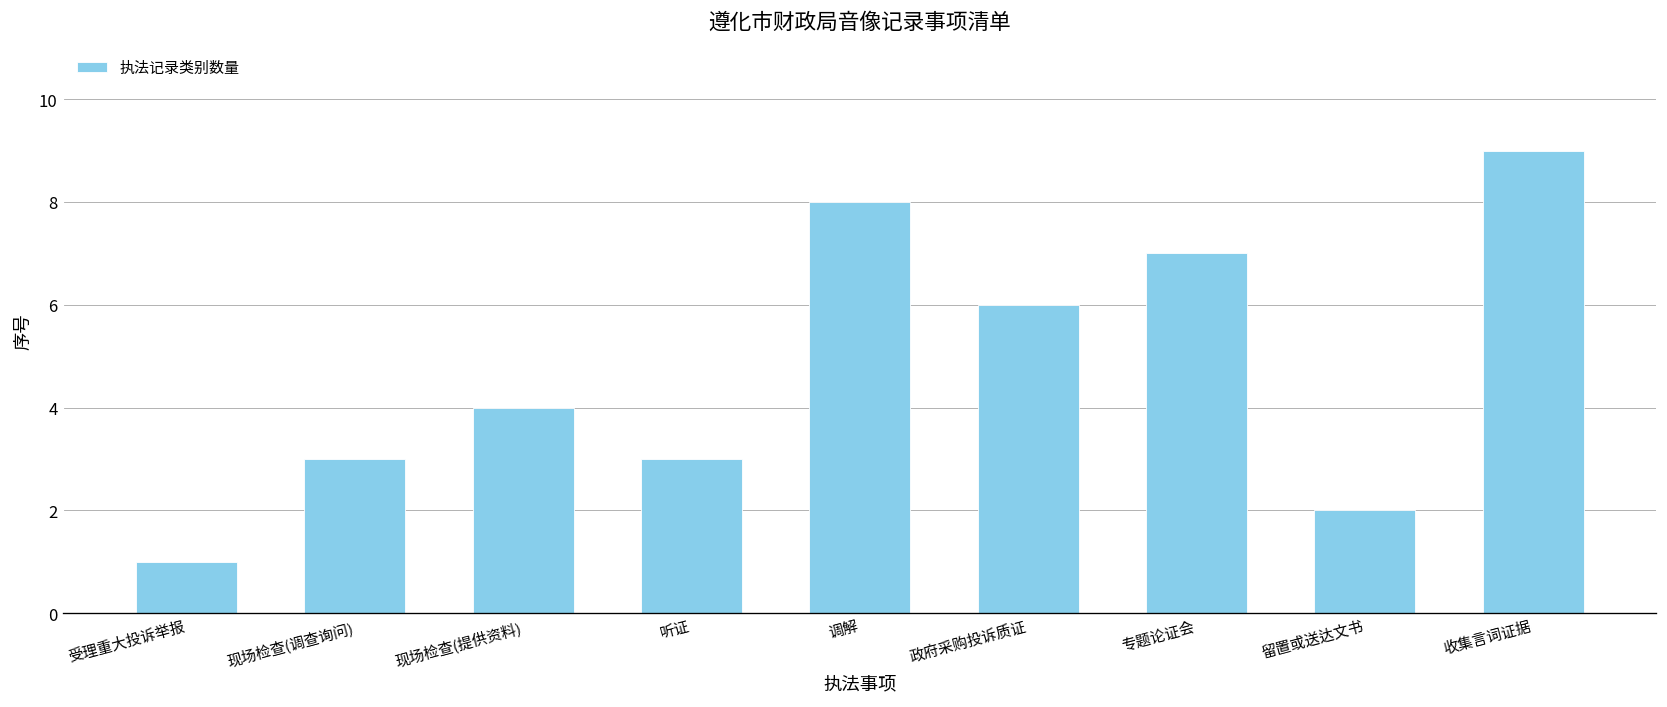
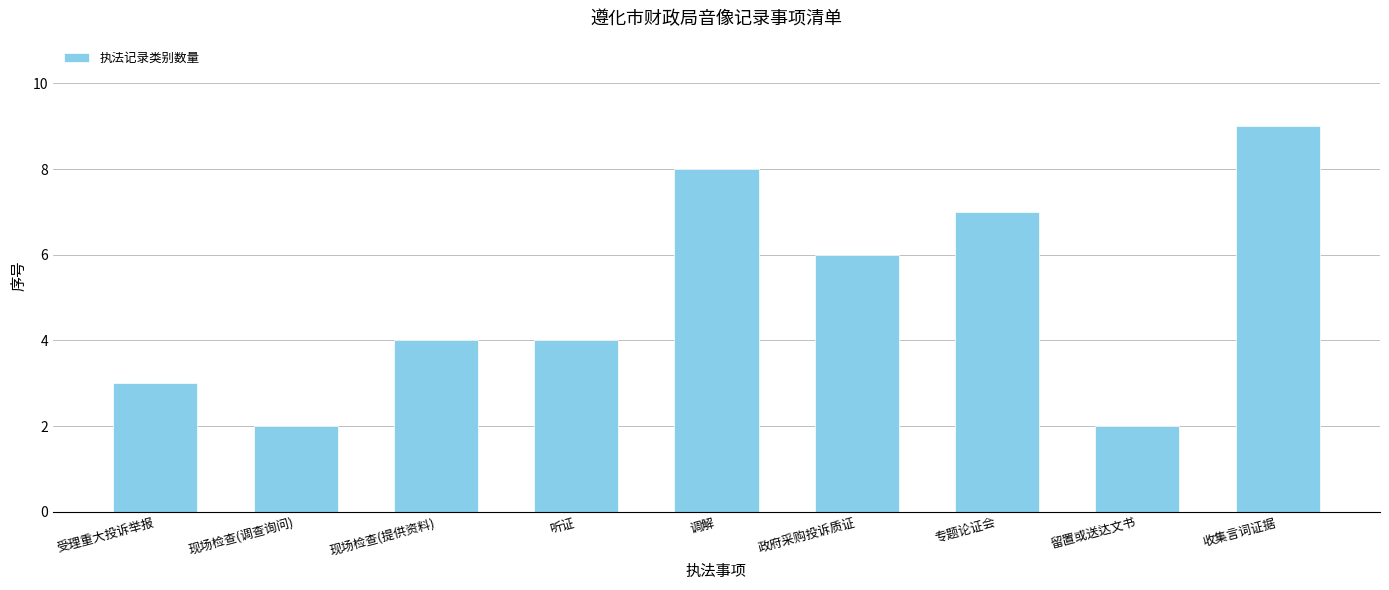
受理重大投诉举报: 1 -> 3
现场检查(调查询问): 3 -> 2
听证: 3 -> 4
